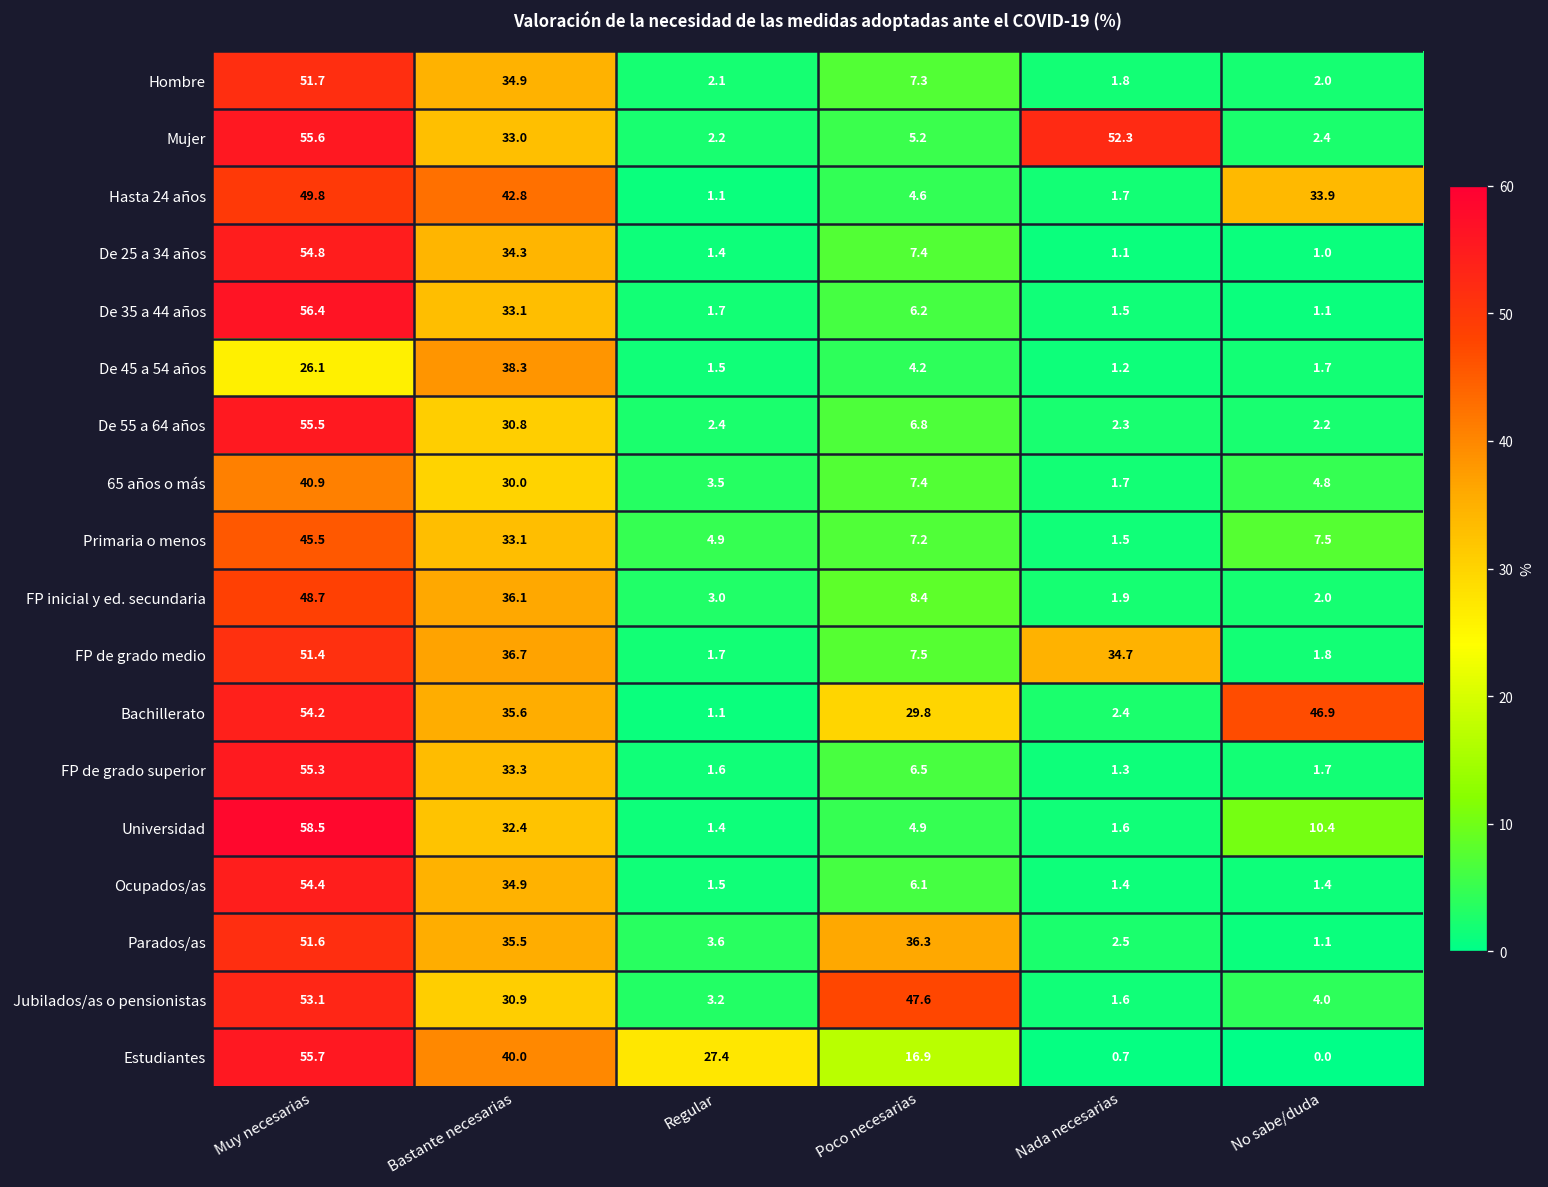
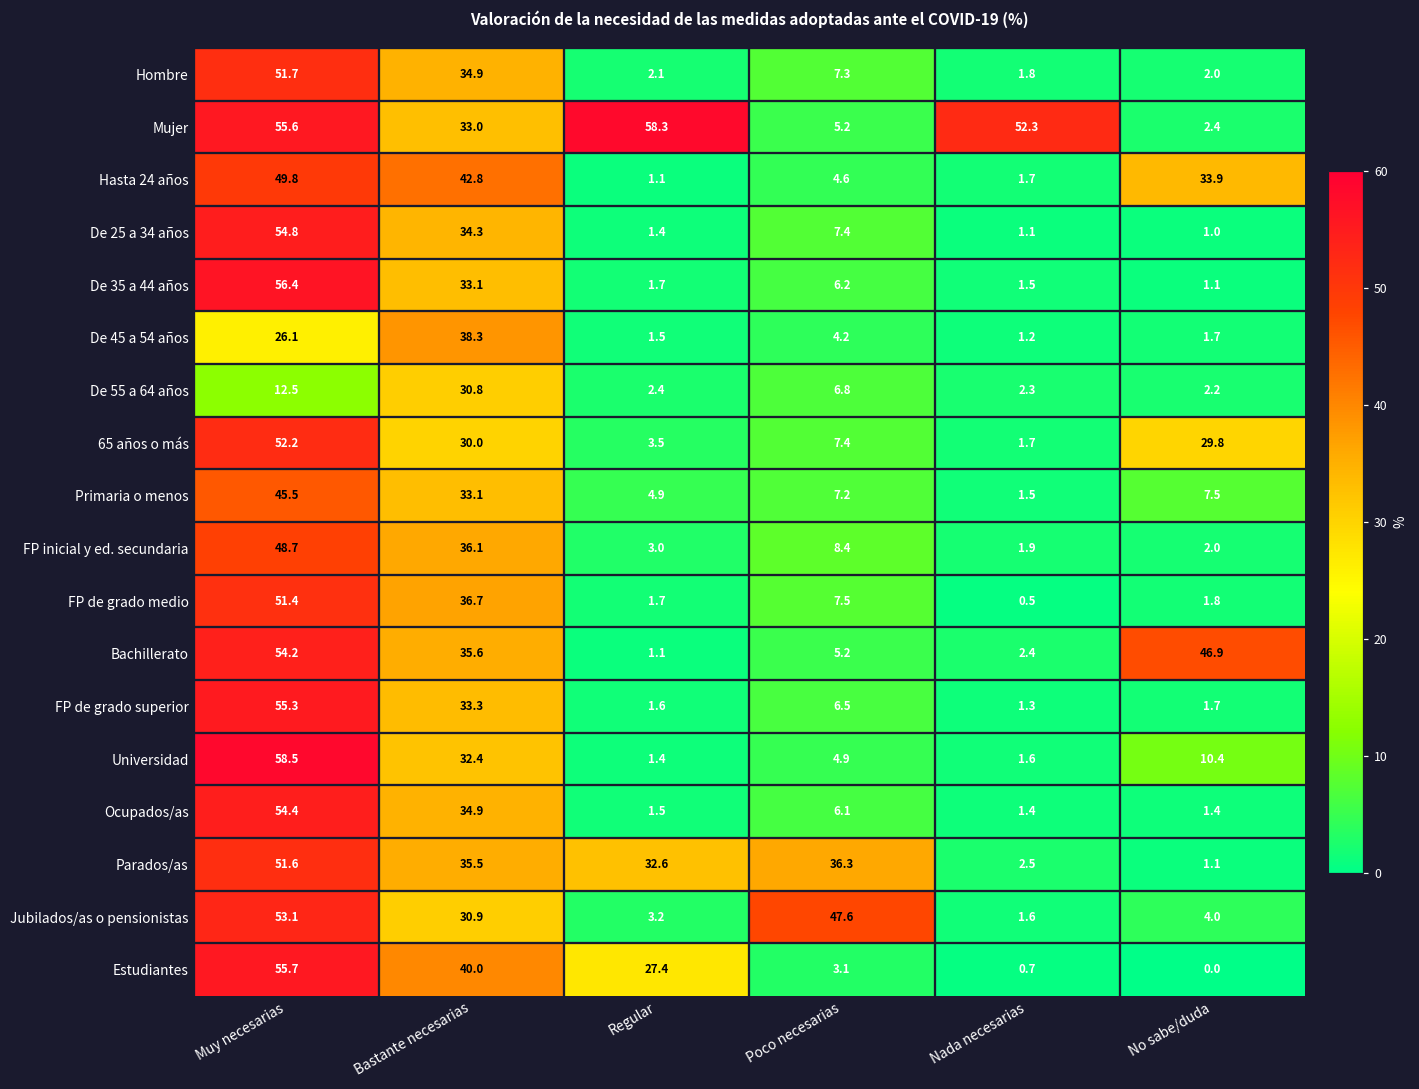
Mujer, Regular: 2.2 -> 58.3
De 55 a 64 años, Muy necesarias: 55.5 -> 12.5
65 años o más, Muy necesarias: 40.9 -> 52.2
65 años o más, No sabe/duda: 4.8 -> 29.8
FP de grado medio, Nada necesarias: 34.7 -> 0.5
Bachillerato, Poco necesarias: 29.8 -> 5.2
Parados/as, Regular: 3.6 -> 32.6
Estudiantes, Poco necesarias: 16.9 -> 3.1
